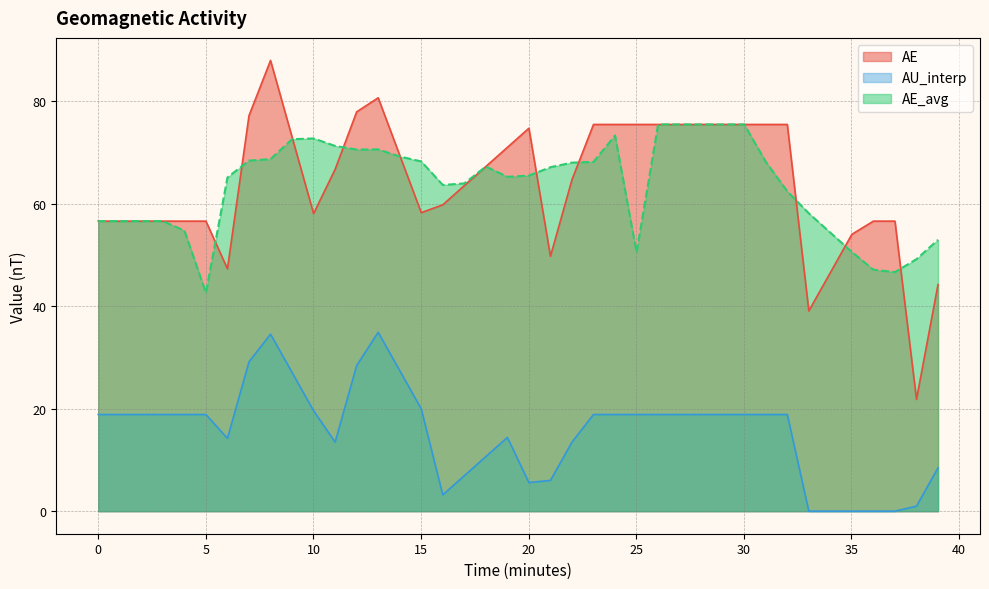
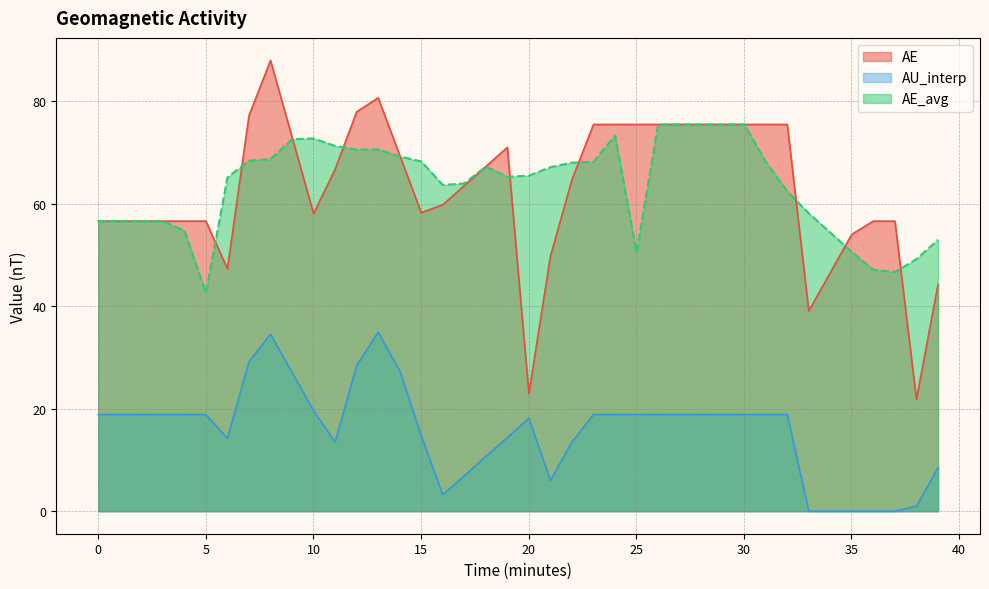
AU_interp, 15: 20 -> 15
AE, 20: 75 -> 23
AU_interp, 20: 6 -> 18
